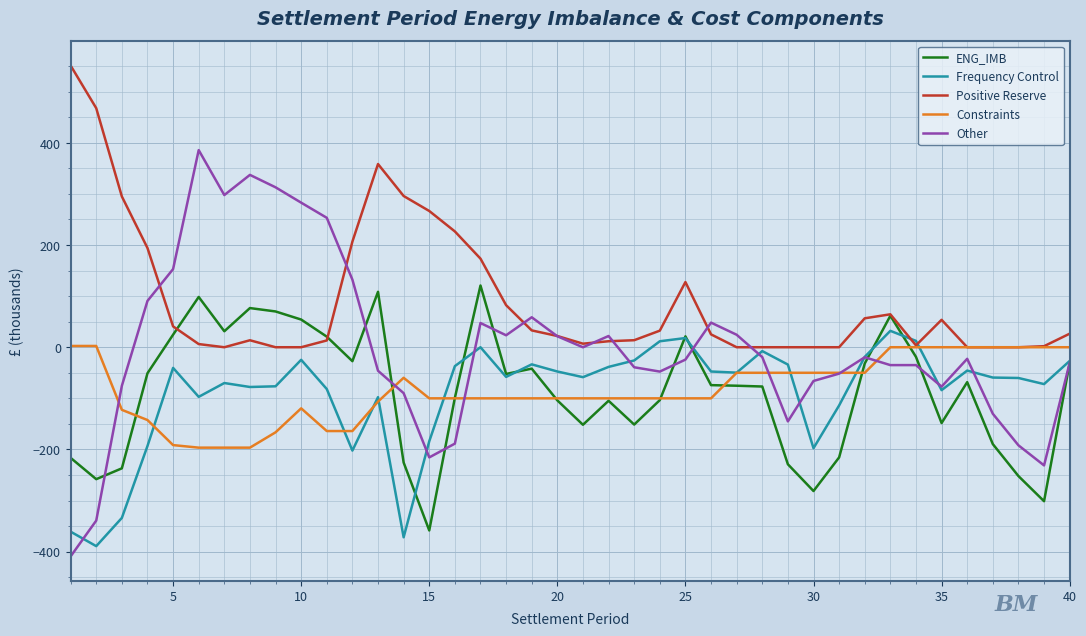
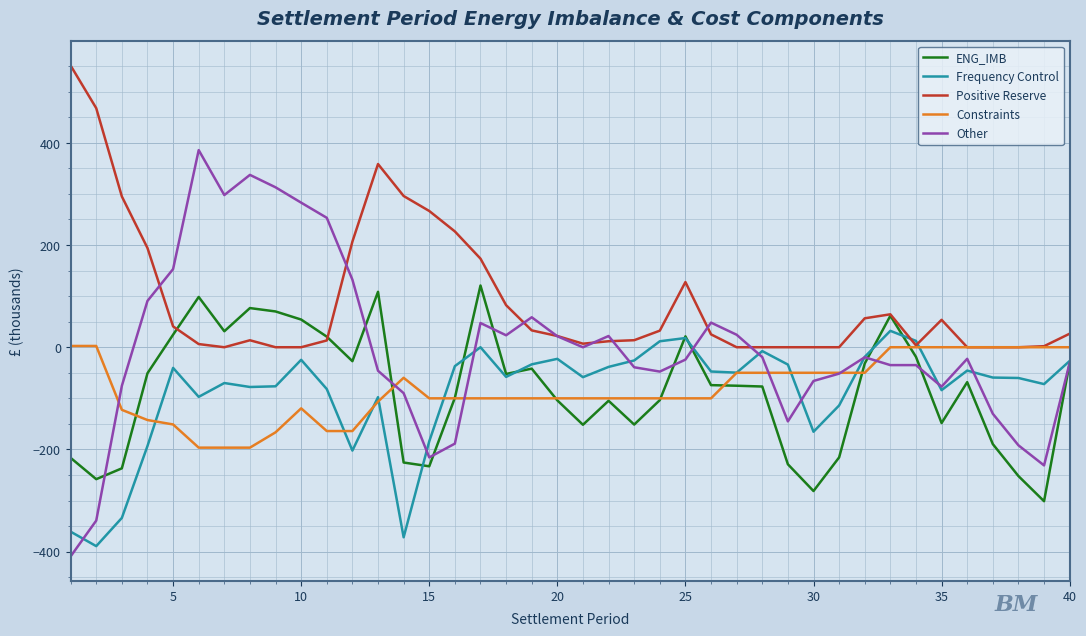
Constraints, 5: -190 -> -150
ENG_IMB, 15: -360 -> -230
Frequency Control, 20: -50 -> -20
Frequency Control, 30: -200 -> -170
